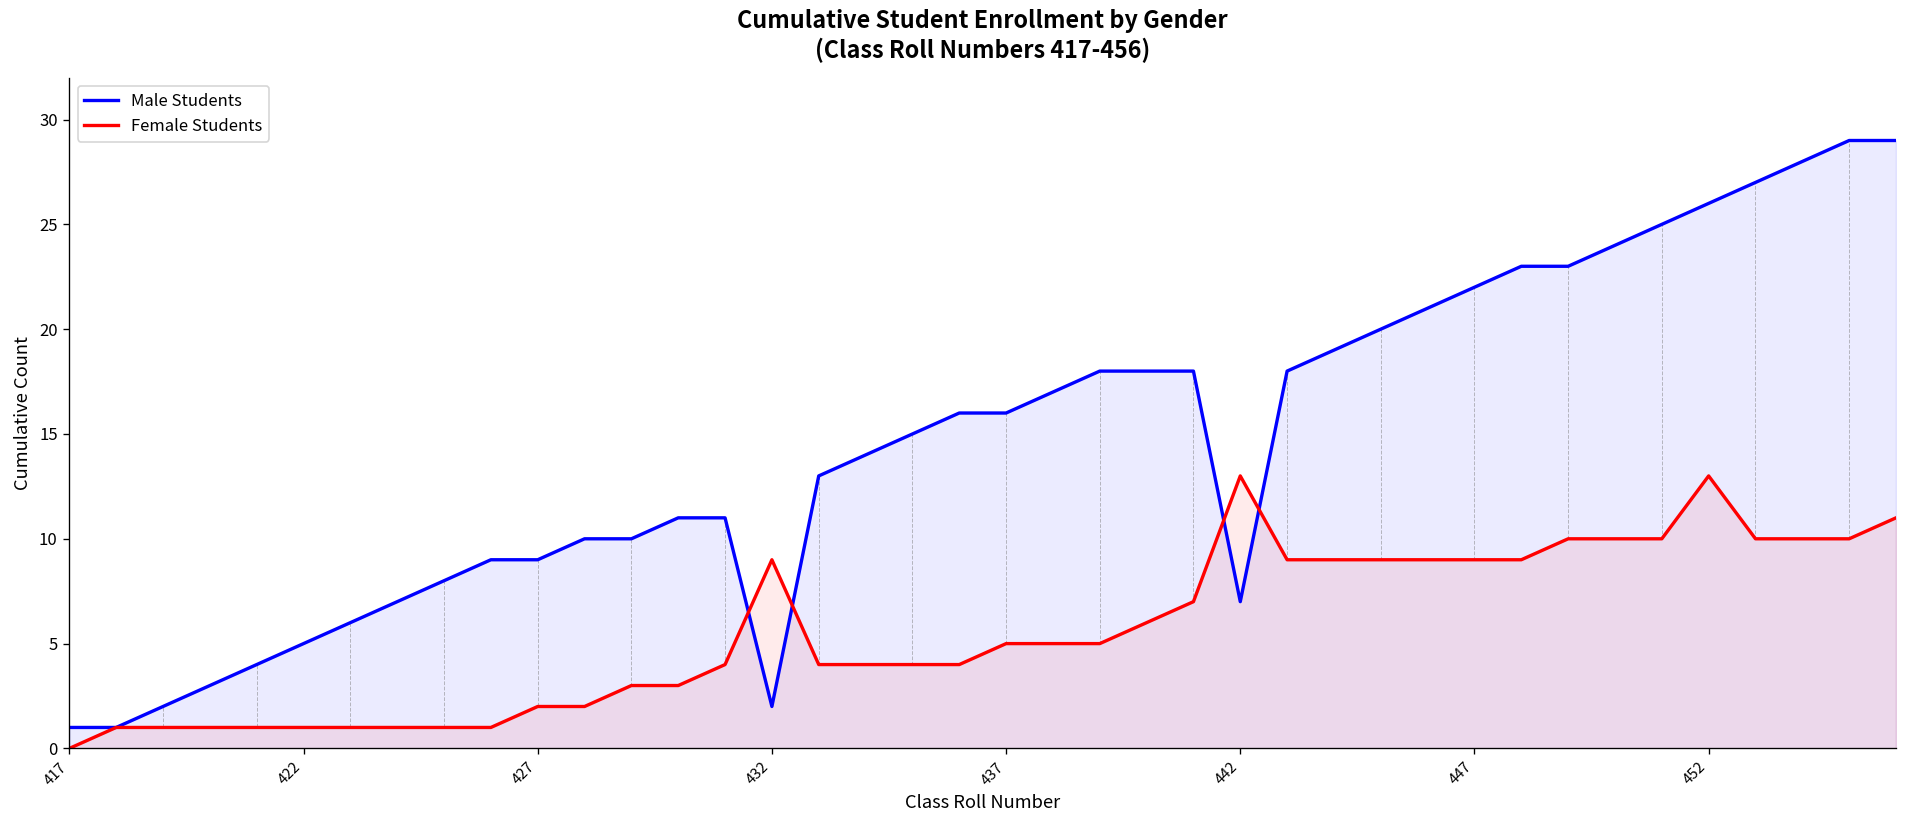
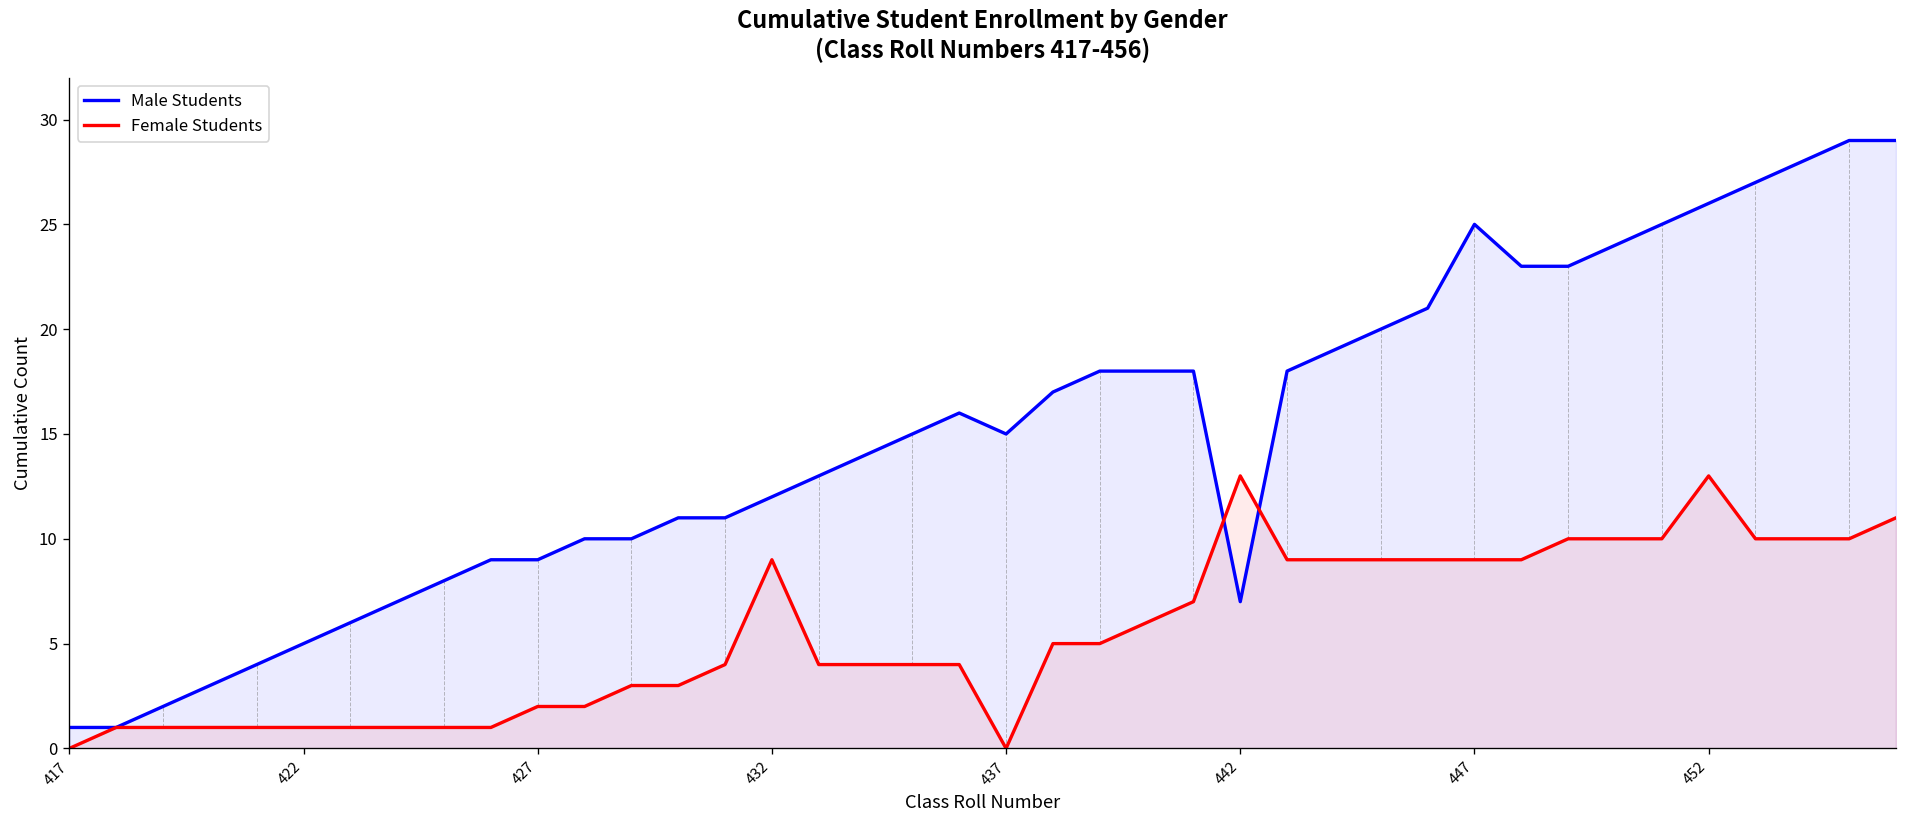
Male Students, 432: 2 -> 12
Male Students, 437: 16 -> 15
Female Students, 437: 5 -> 0
Male Students, 447: 22 -> 25
